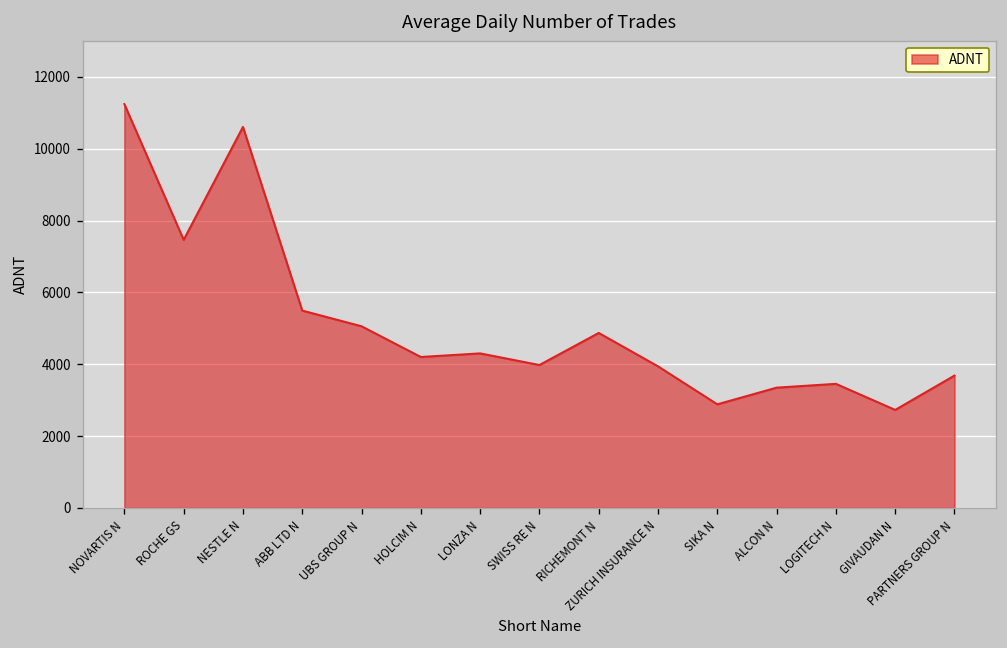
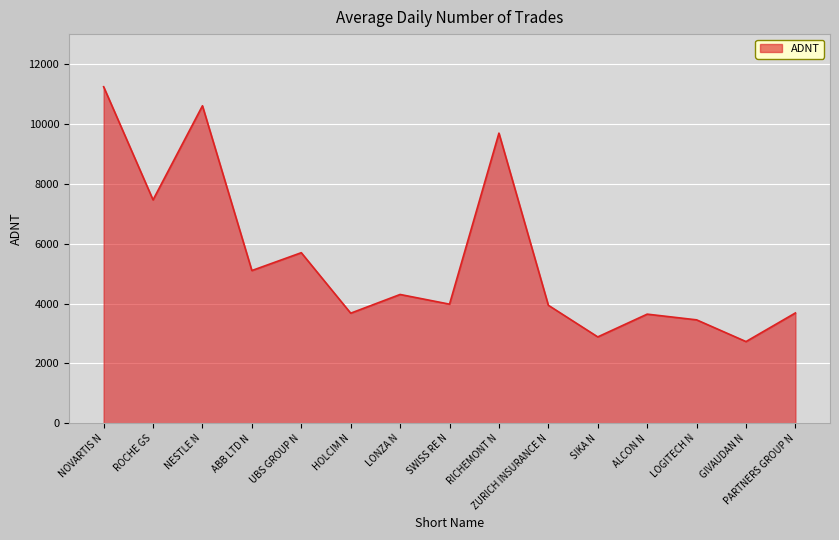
ABB LTD N: 5500 -> 5100
UBS GROUP N: 5100 -> 5700
HOLCIM N: 4200 -> 3700
RICHEMONT N: 4900 -> 9700
ALCON N: 3300 -> 3600
